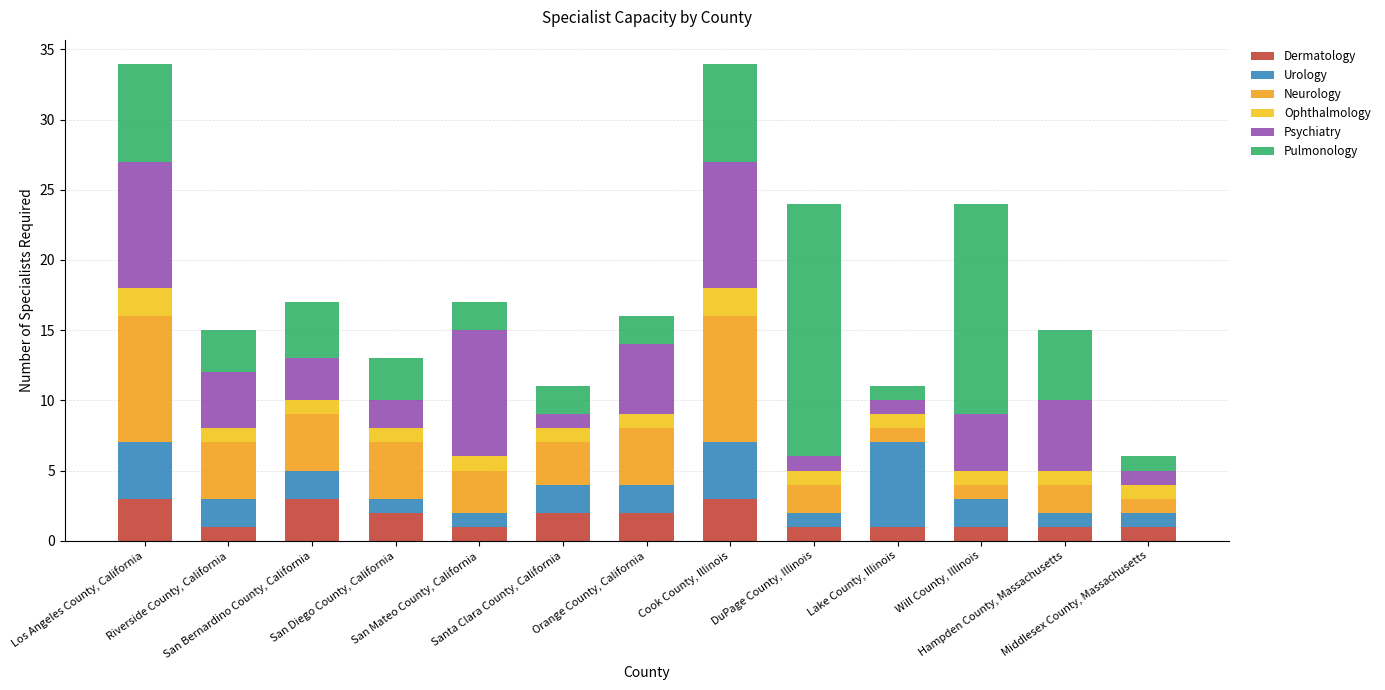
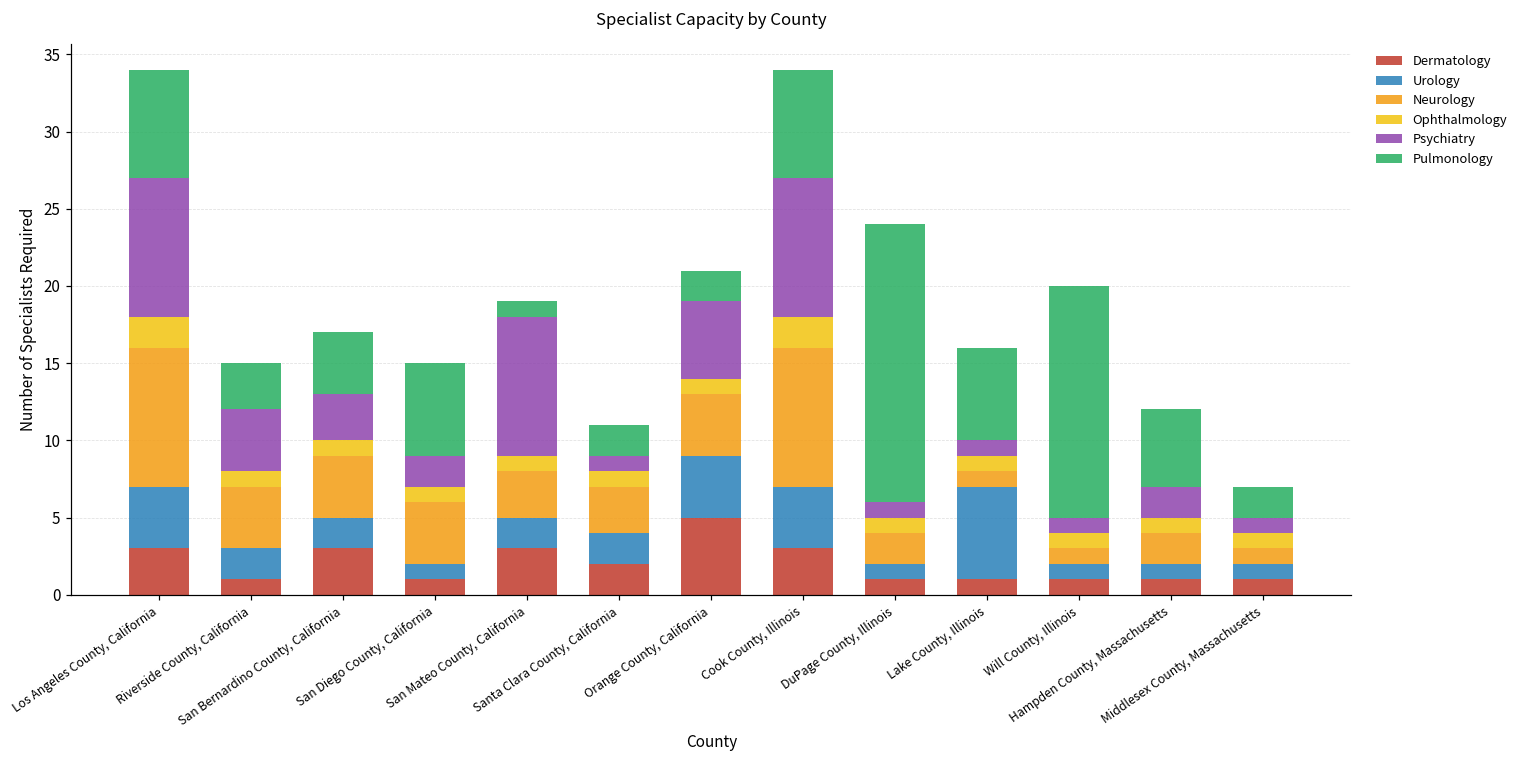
Dermatology, San Diego County, California: 2 -> 1
Pulmonology, San Diego County, California: 3 -> 6
Dermatology, San Mateo County, California: 1 -> 3
Urology, San Mateo County, California: 1 -> 2
Pulmonology, San Mateo County, California: 2 -> 1
Dermatology, Orange County, California: 2 -> 5
Urology, Orange County, California: 2 -> 4
Pulmonology, Lake County, Illinois: 1 -> 6
Urology, Will County, Illinois: 2 -> 1
Psychiatry, Will County, Illinois: 4 -> 1
Psychiatry, Hampden County, Massachusetts: 5 -> 2
Pulmonology, Middlesex County, Massachusetts: 1 -> 2
